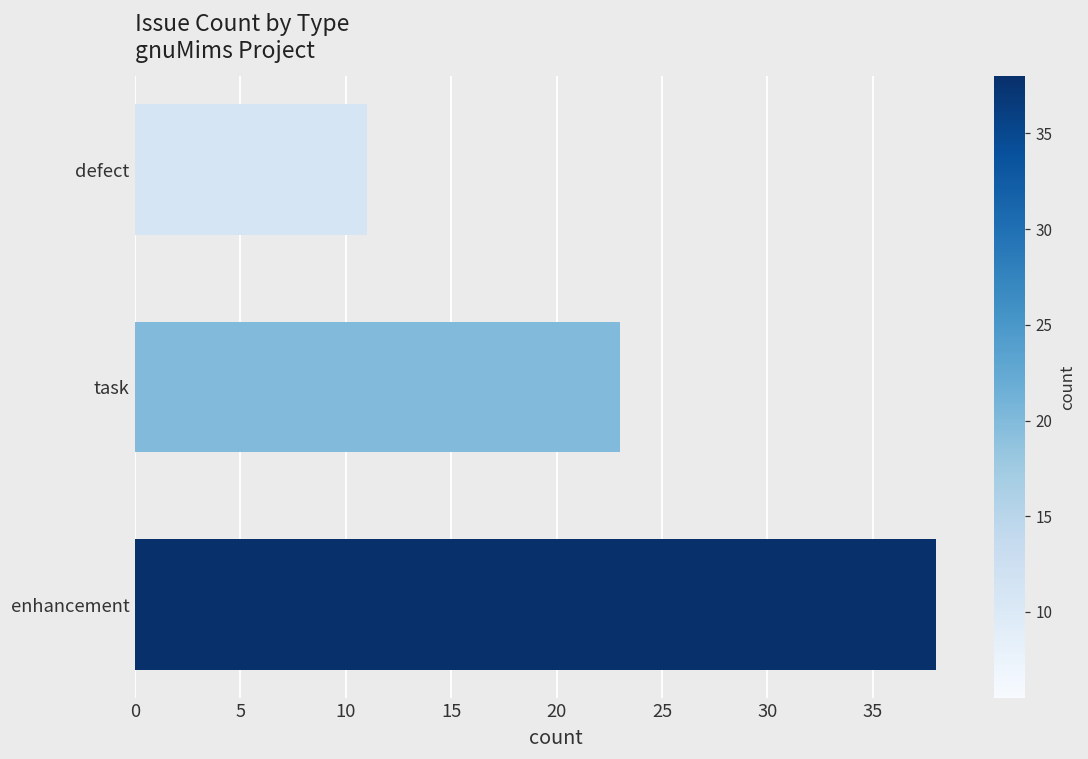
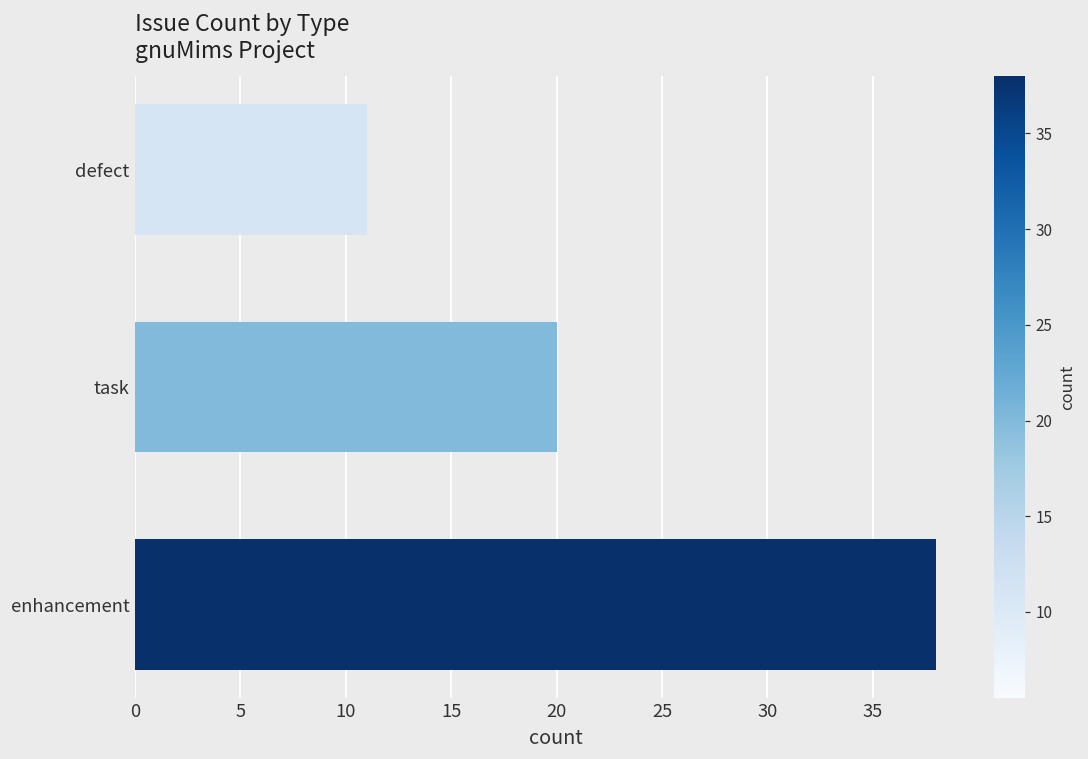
task: 23 -> 20
